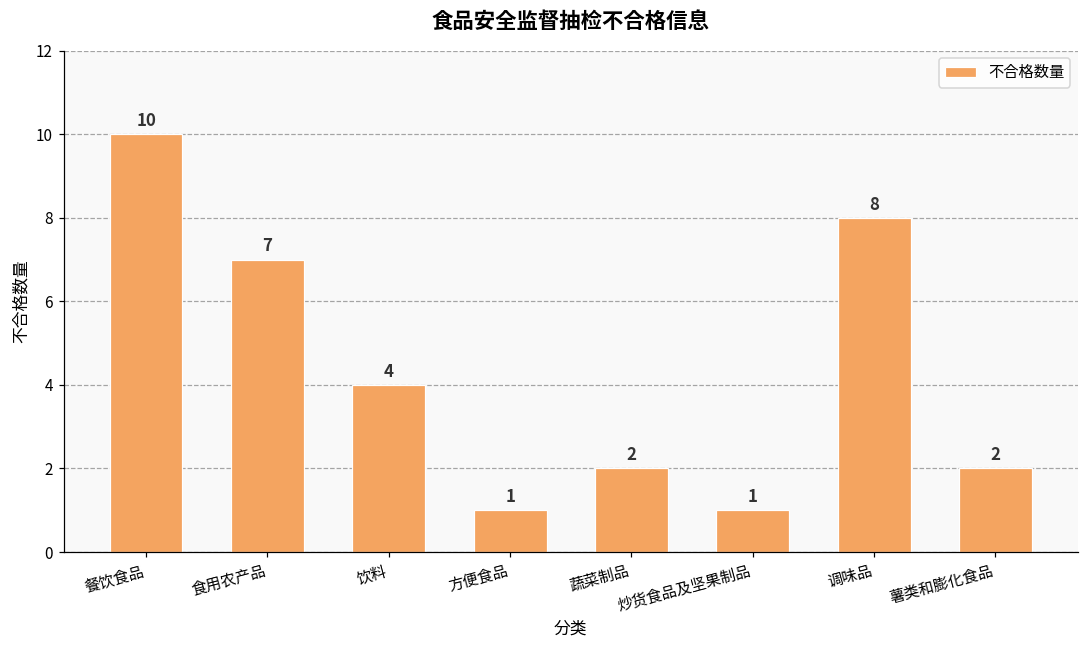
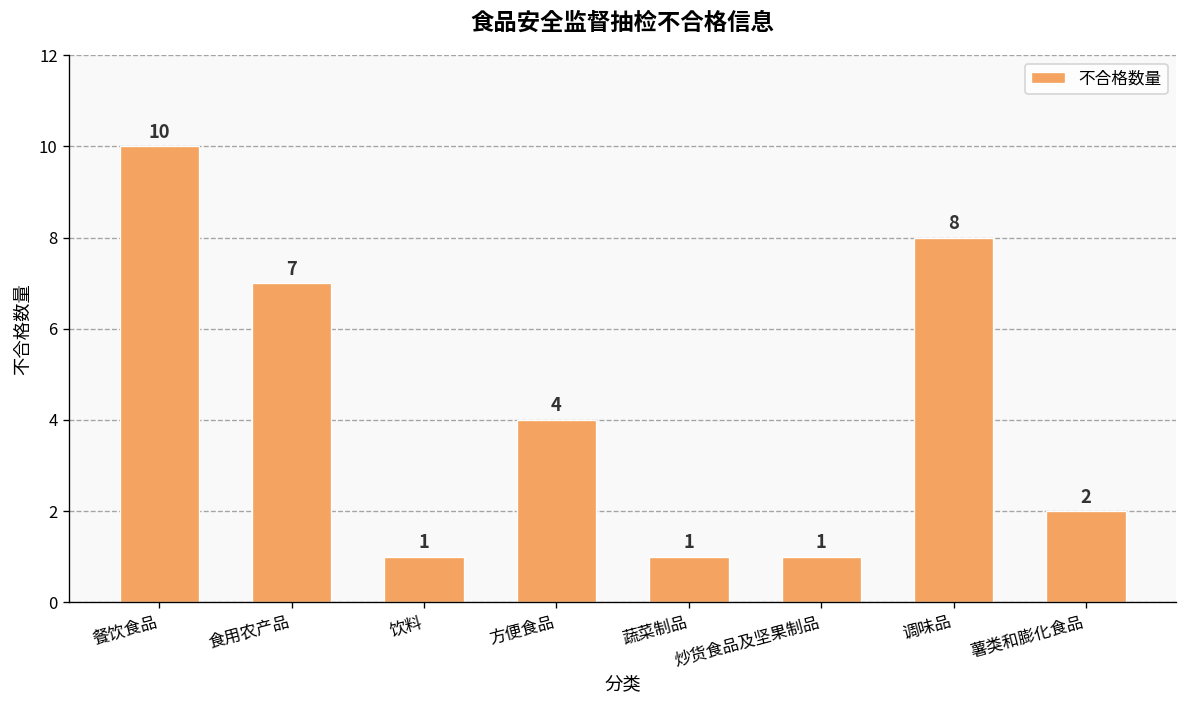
饮料: 4 -> 1
方便食品: 1 -> 4
蔬菜制品: 2 -> 1
